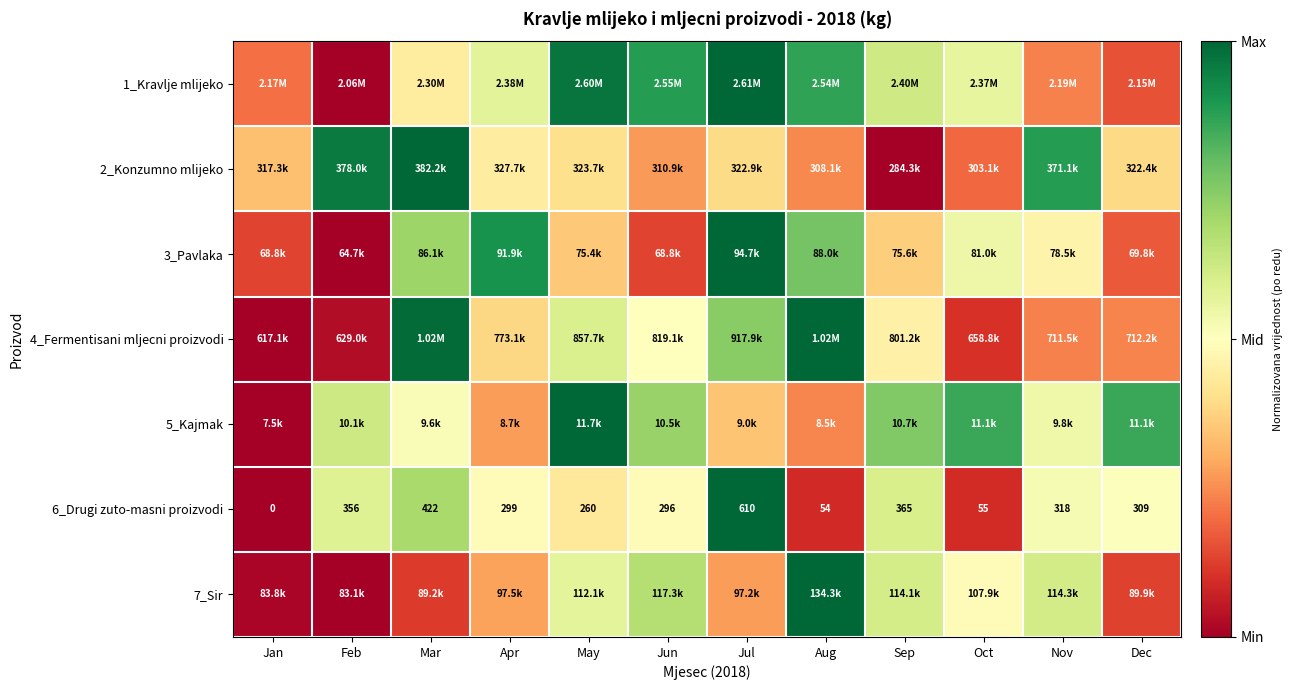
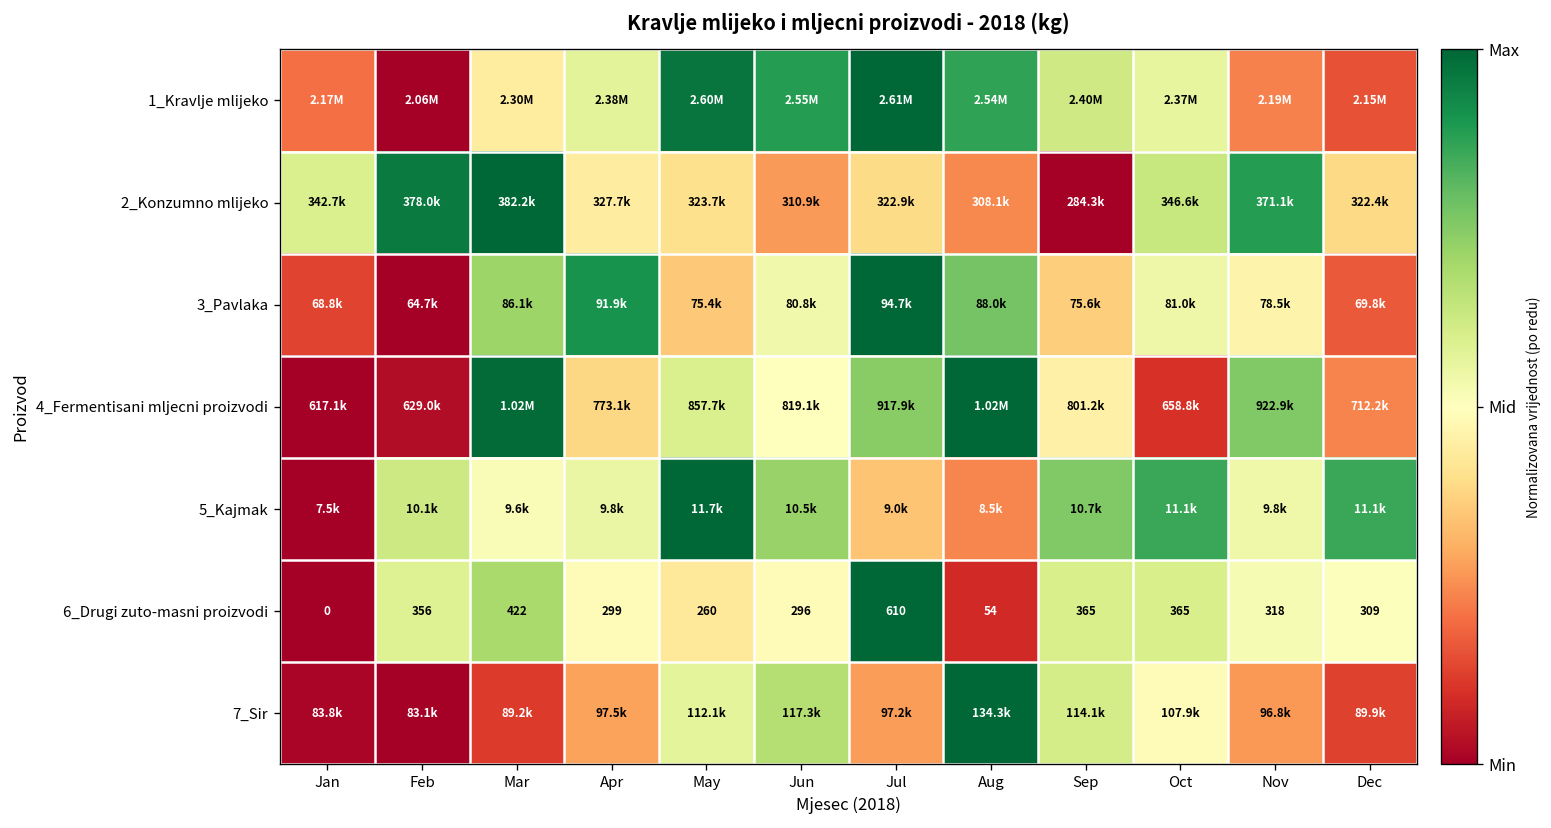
2_Konzumno mlijeko, Jan: 317.3k -> 342.7k
2_Konzumno mlijeko, Oct: 303.1k -> 346.6k
3_Pavlaka, Jun: 68.8k -> 80.8k
4_Fermentisani mljecni proizvodi, Nov: 711.5k -> 922.9k
5_Kajmak, Apr: 8.7k -> 9.8k
6_Drugi zuto-masni proizvodi, Oct: 55 -> 365
7_Sir, Nov: 114.3k -> 96.8k
